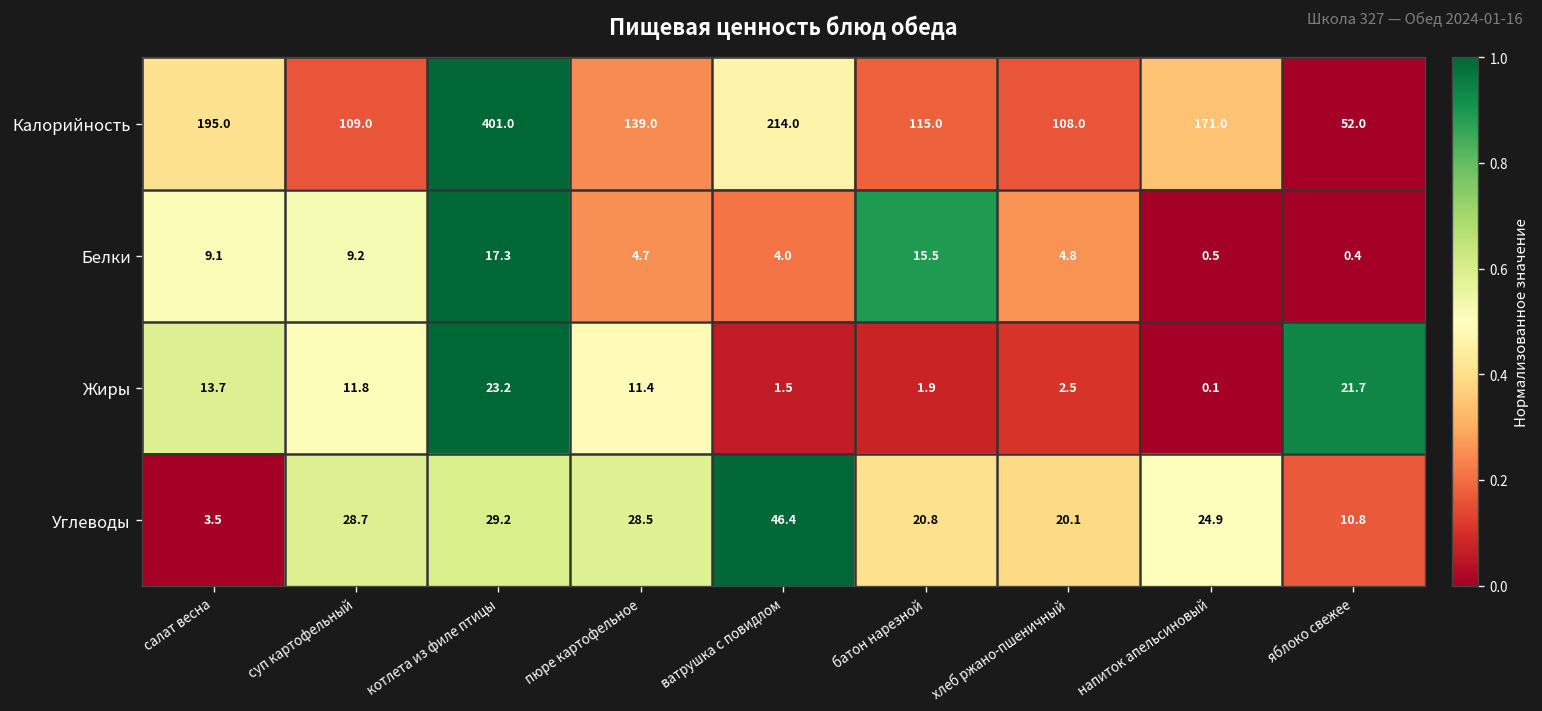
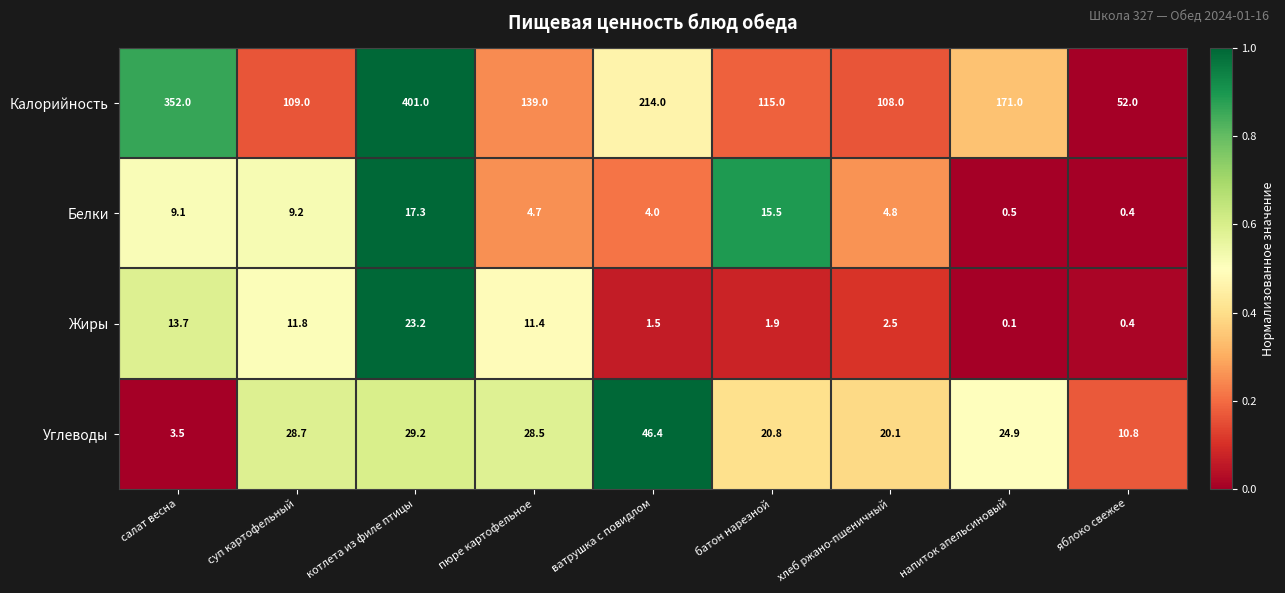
Калорийность, салат весна: 195.0 -> 352.0
Жиры, яблоко свежее: 21.7 -> 0.4
